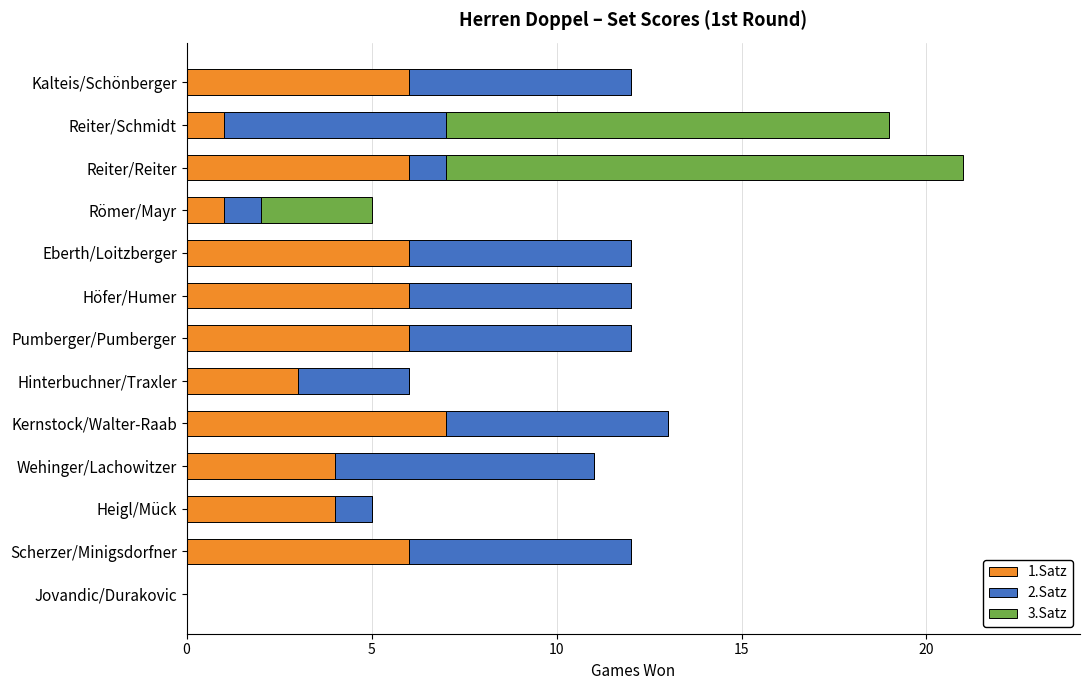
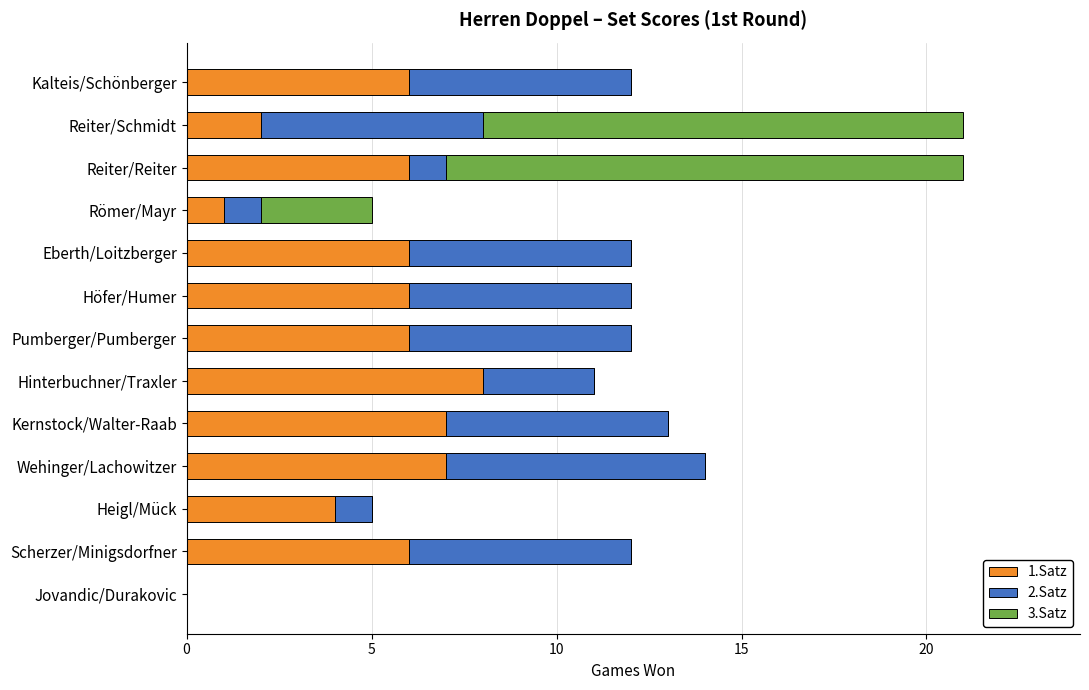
1.Satz, Reiter/Schmidt: 1 -> 2
3.Satz, Reiter/Schmidt: 12 -> 13
1.Satz, Hinterbuchner/Traxler: 3 -> 8
1.Satz, Wehinger/Lachowitzer: 4 -> 7
